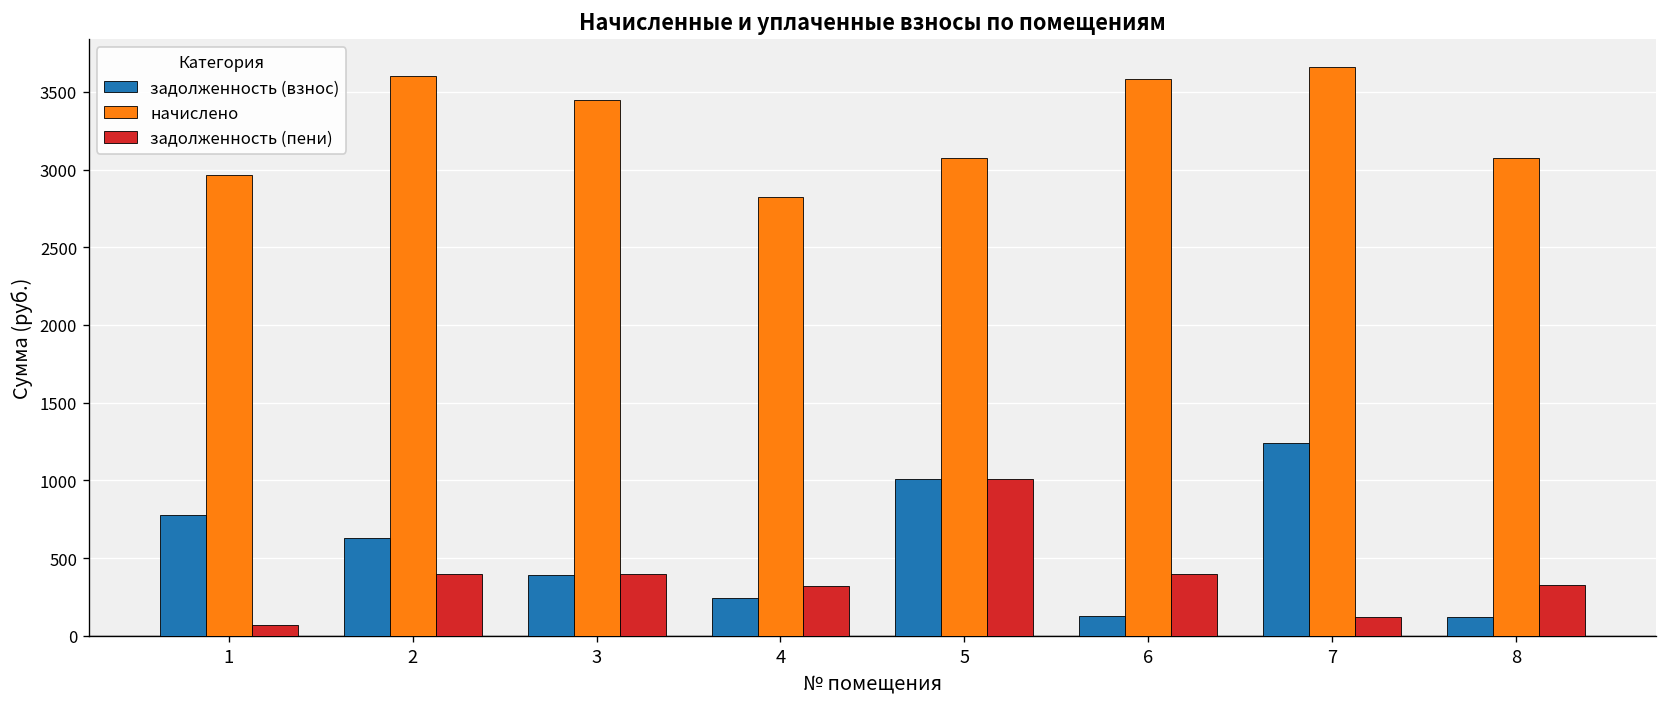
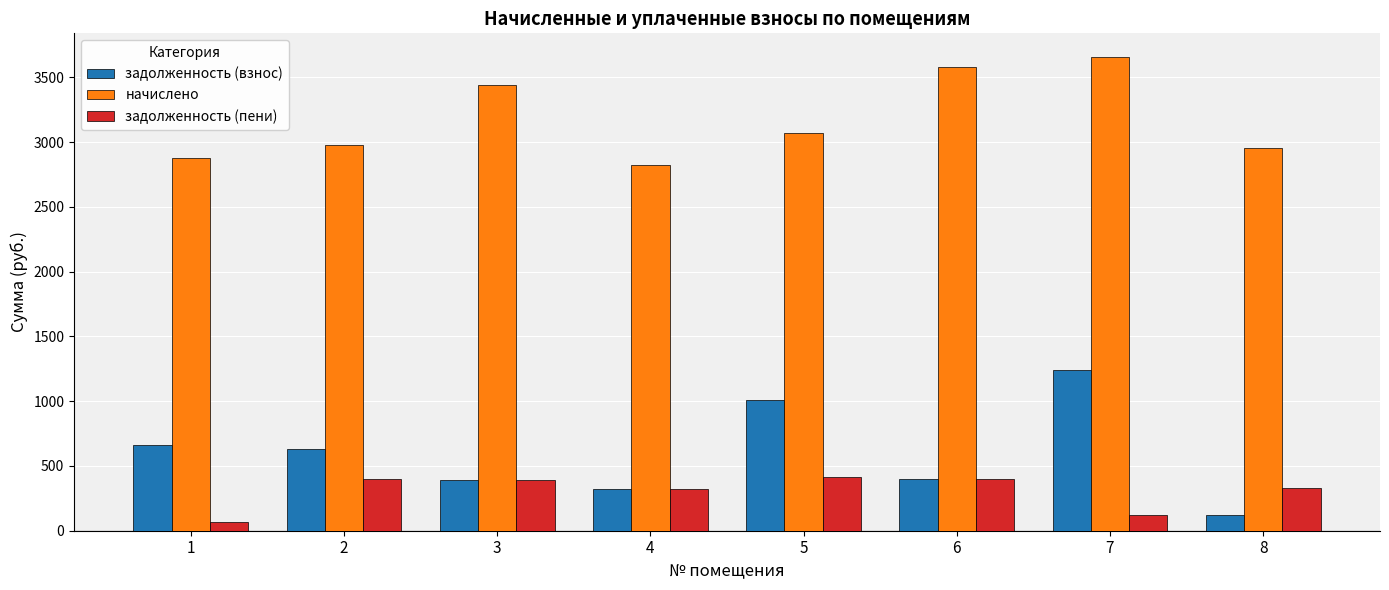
задолженность (взнос), 1: 780 -> 660
начислено, 1: 2960 -> 2880
начислено, 2: 3600 -> 2980
задолженность (взнос), 4: 240 -> 320
задолженность (пени), 5: 1010 -> 410
задолженность (взнос), 6: 130 -> 400
начислено, 8: 3070 -> 2960
